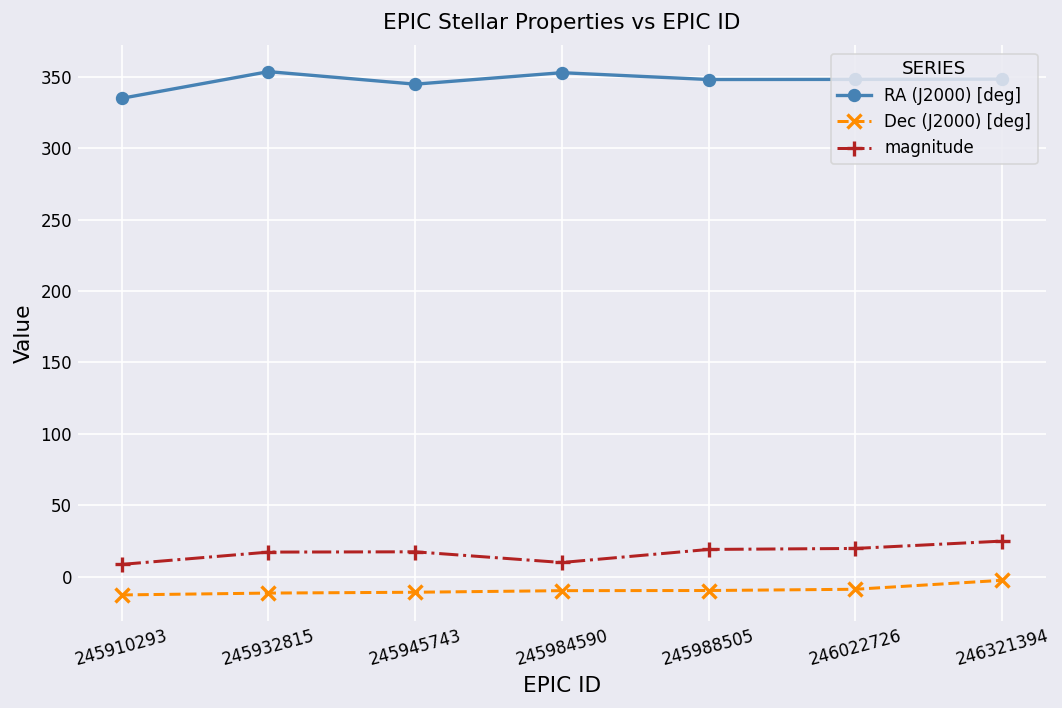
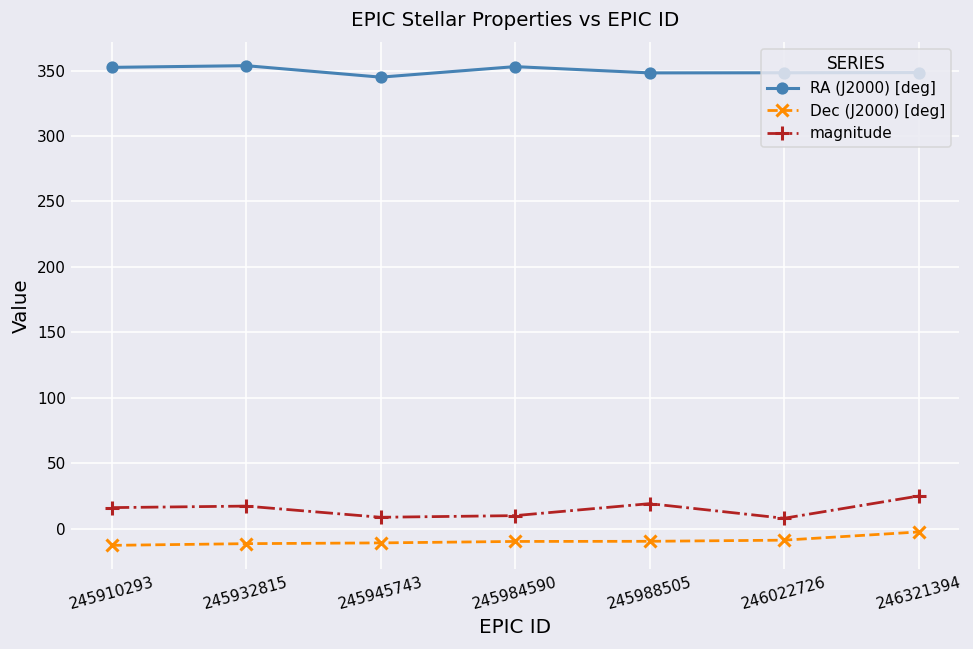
RA (J2000) [deg], 245910293: 335 -> 352
magnitude, 245910293: 9 -> 16
magnitude, 245945743: 17 -> 9
magnitude, 246022726: 20 -> 8
